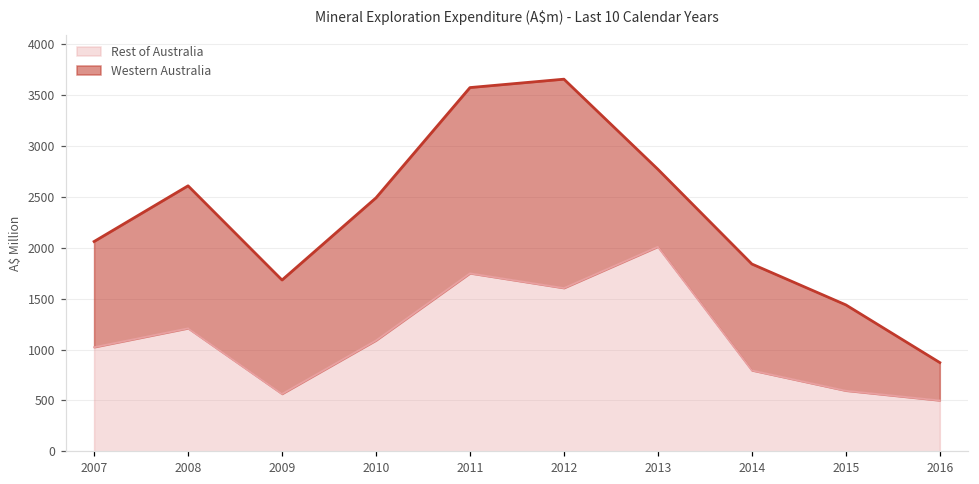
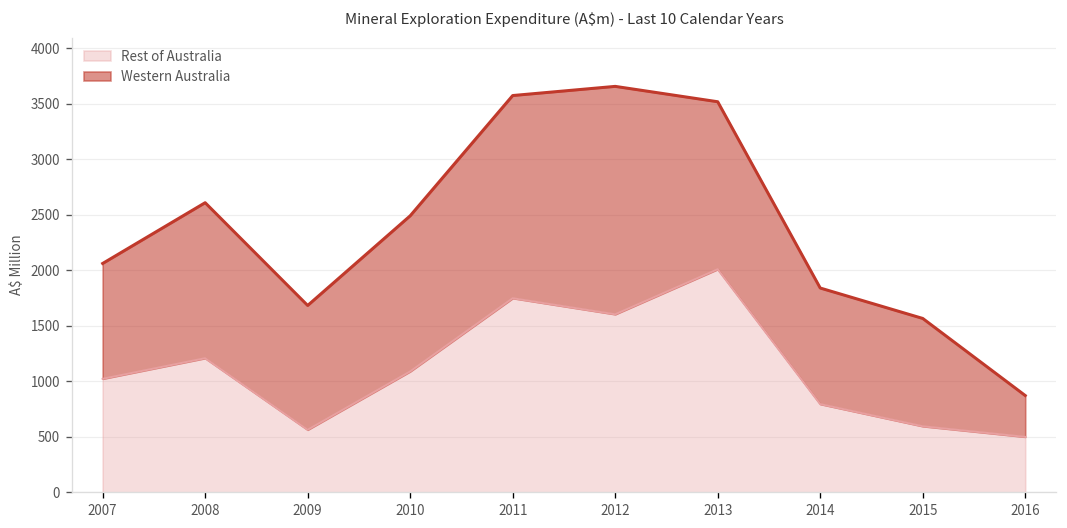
Western Australia, 2013: 800 -> 1500
Western Australia, 2015: 800 -> 1000
